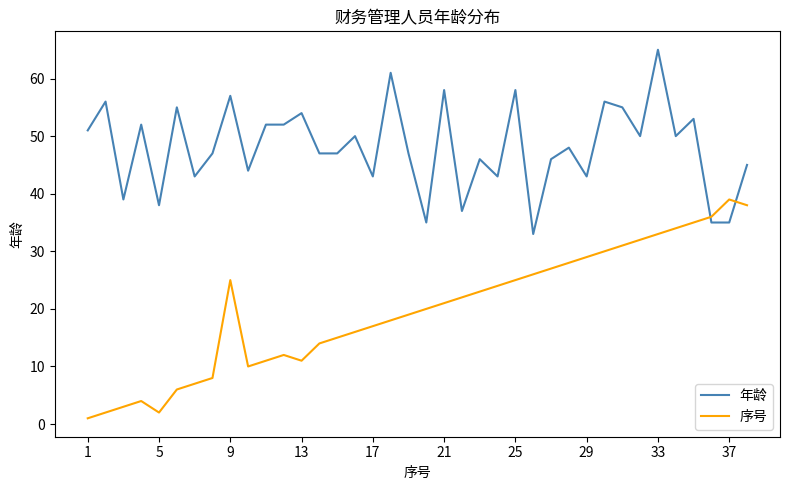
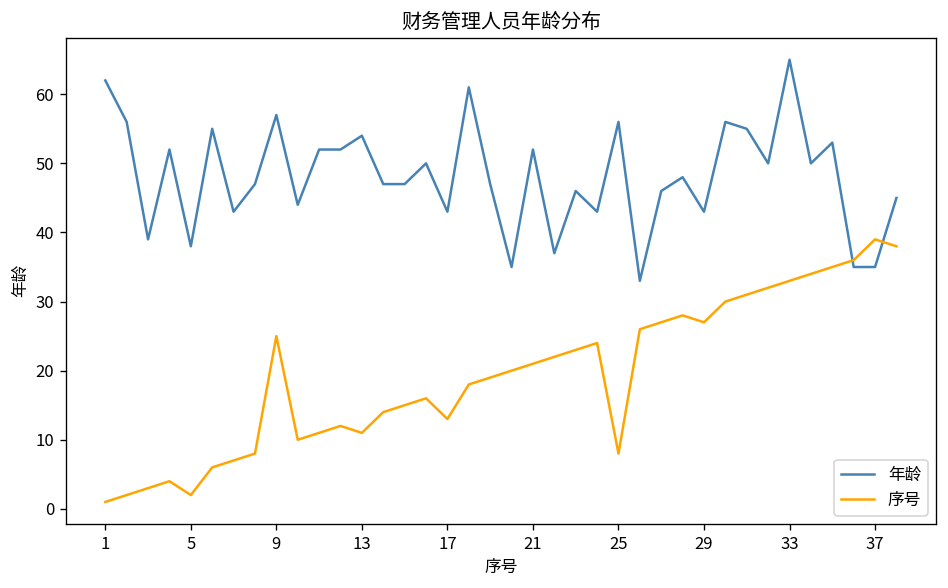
年龄, 1: 51 -> 62
序号, 17: 17 -> 13
年龄, 21: 58 -> 52
年龄, 25: 58 -> 56
序号, 25: 25 -> 8
序号, 29: 29 -> 27
